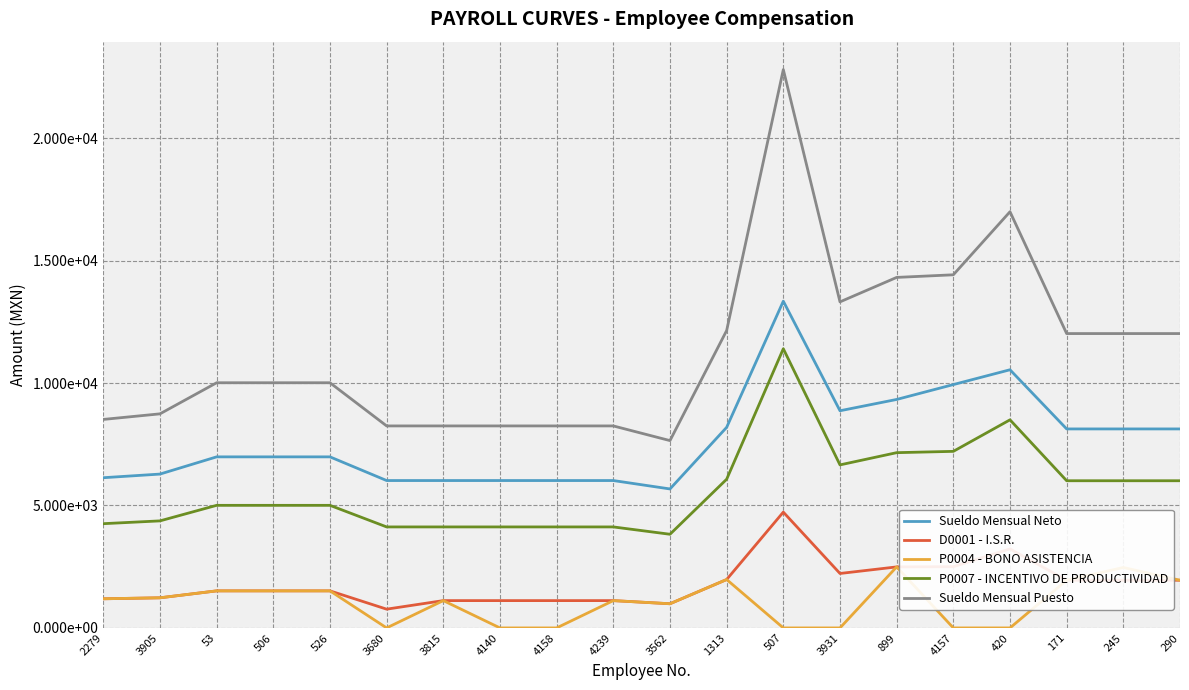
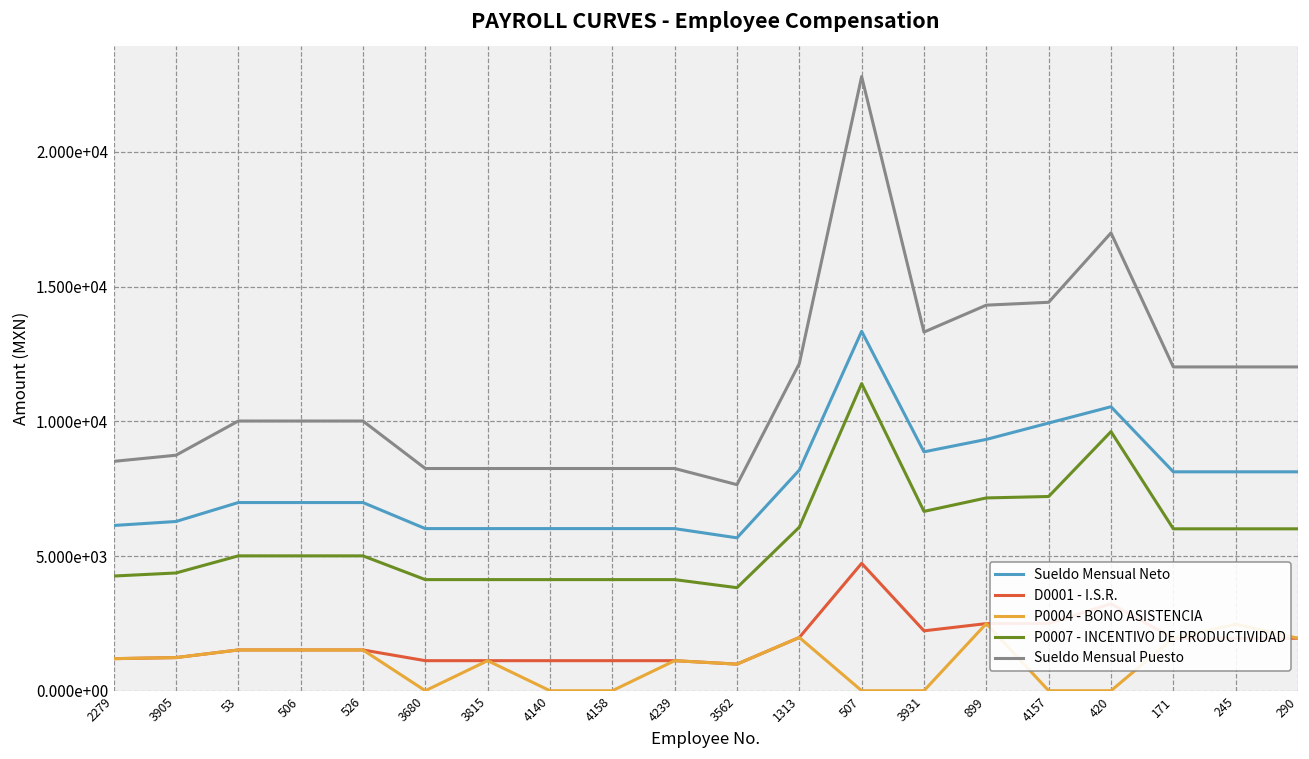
D0001 - I.S.R., 3680: 800 -> 1100
P0007 - INCENTIVO DE PRODUCTIVIDAD, 420: 8500 -> 9600
